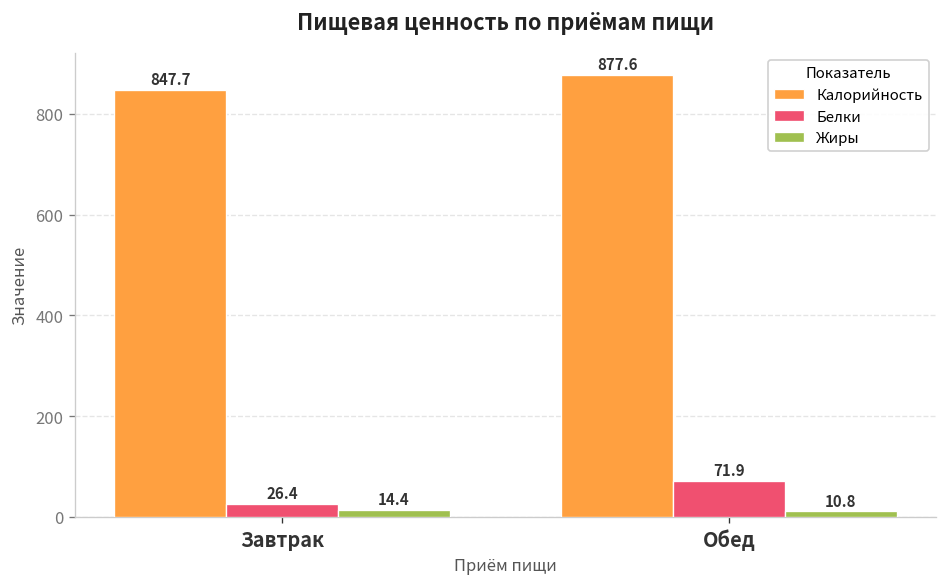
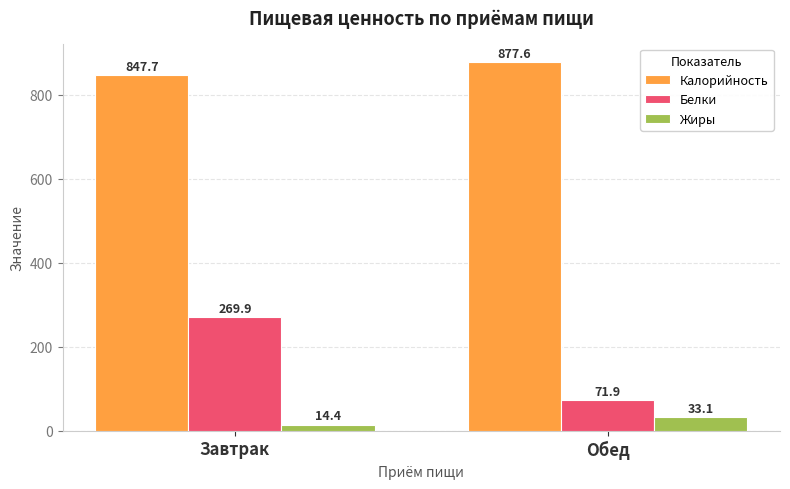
Белки, Завтрак: 26.4 -> 269.9
Жиры, Обед: 10.8 -> 33.1
